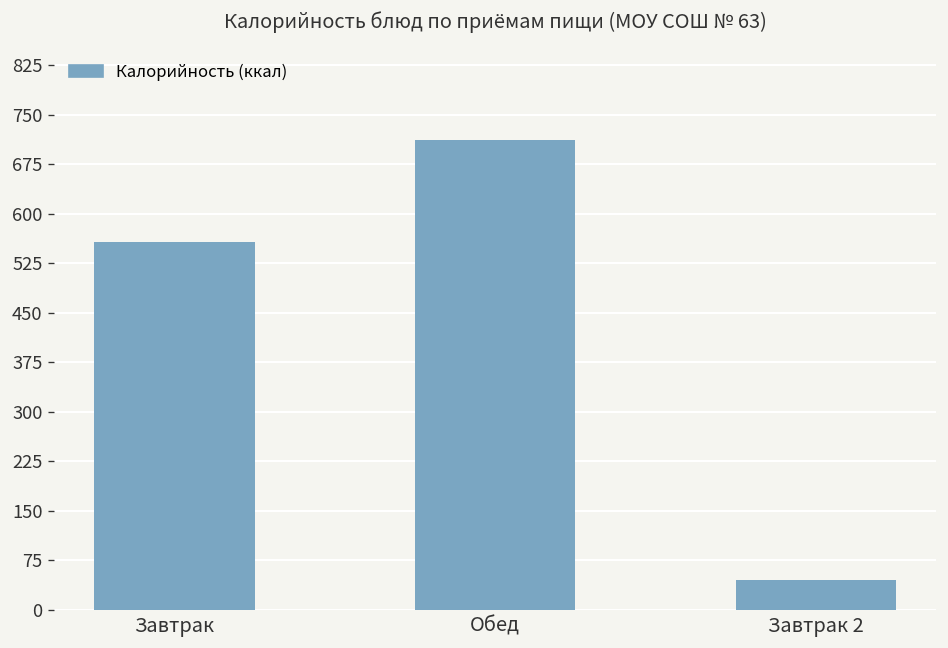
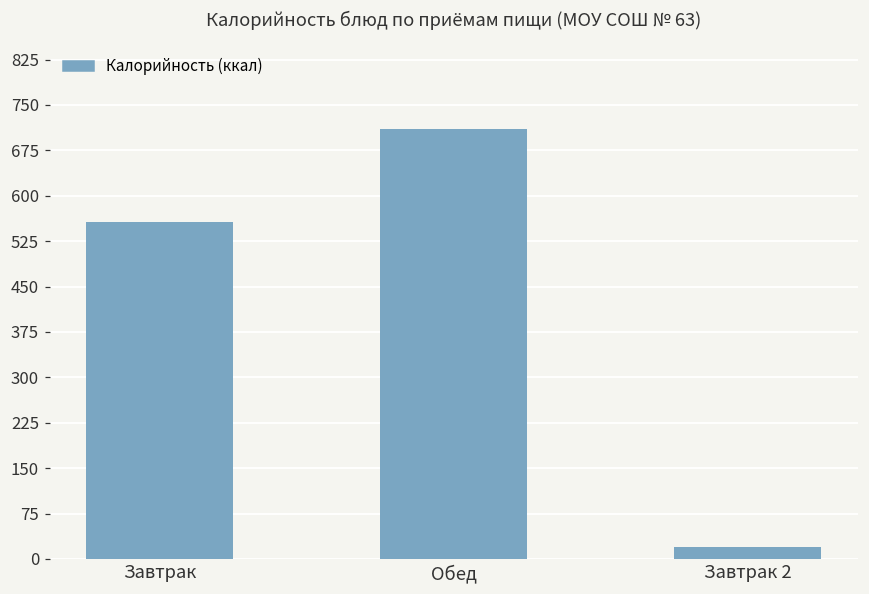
Завтрак 2: 50 -> 20
